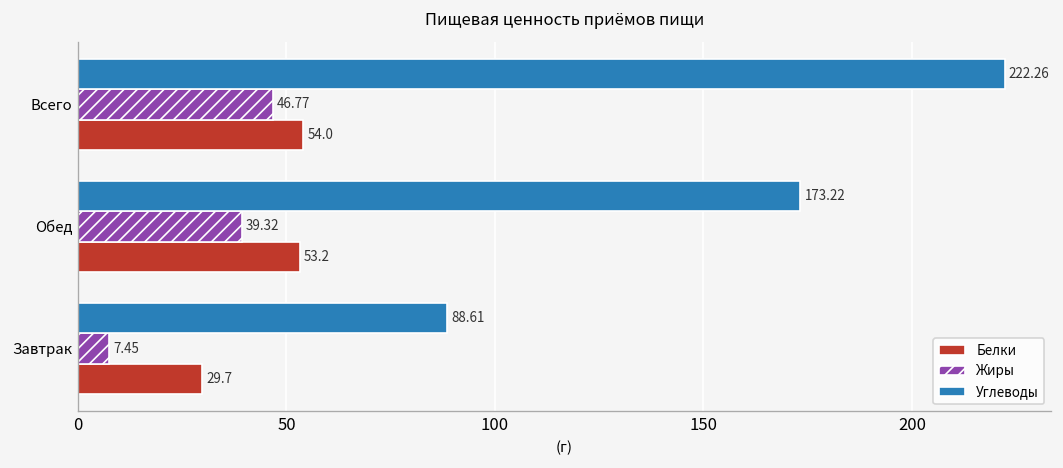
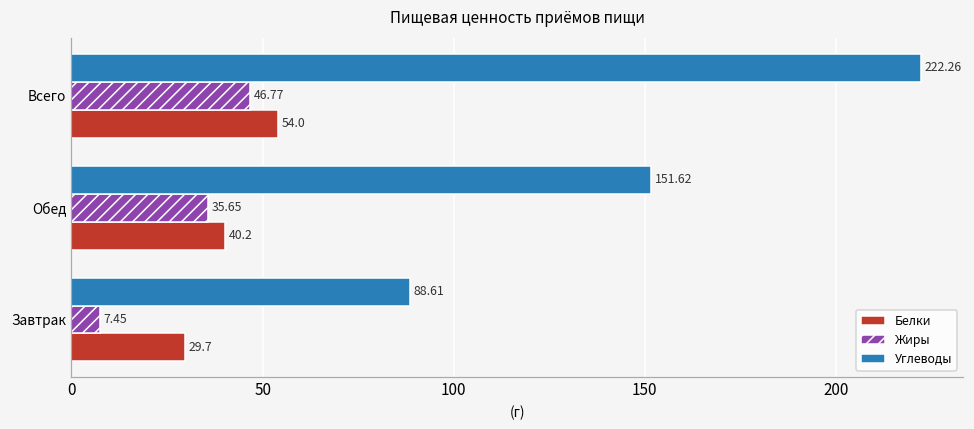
Углеводы, Обед: 173.22 -> 151.62
Жиры, Обед: 39.32 -> 35.65
Белки, Обед: 53.2 -> 40.2
